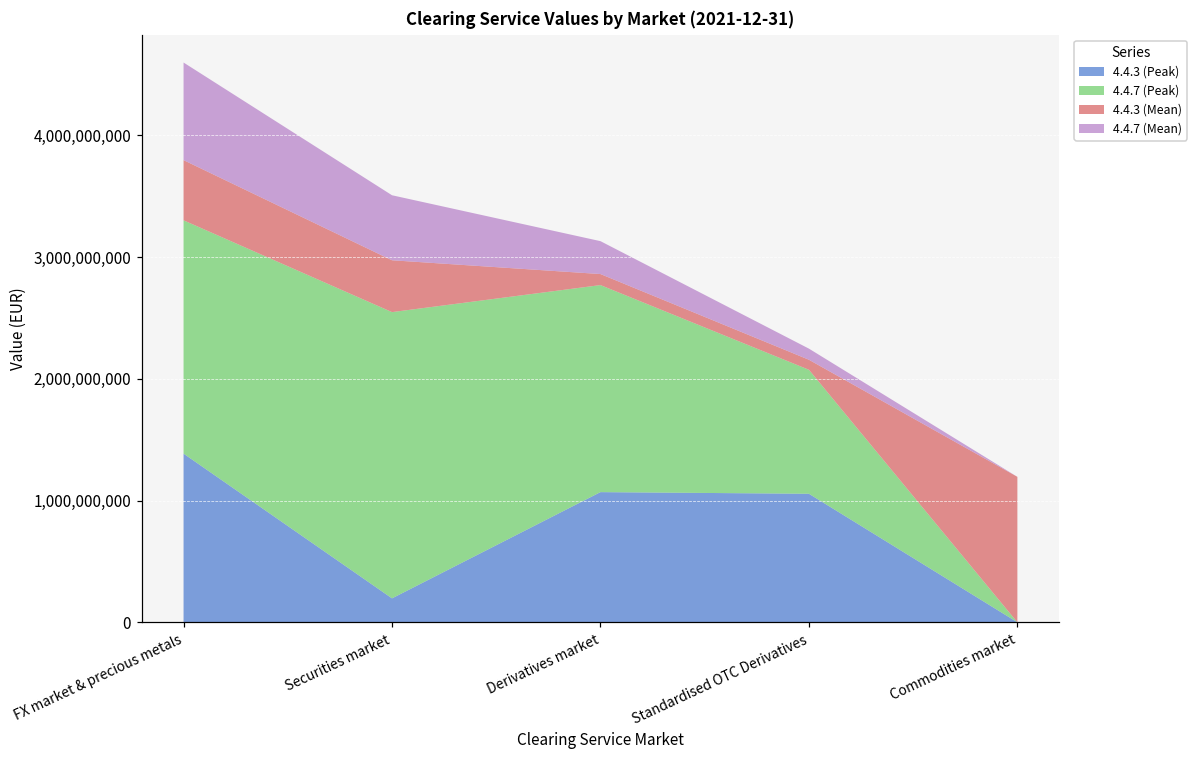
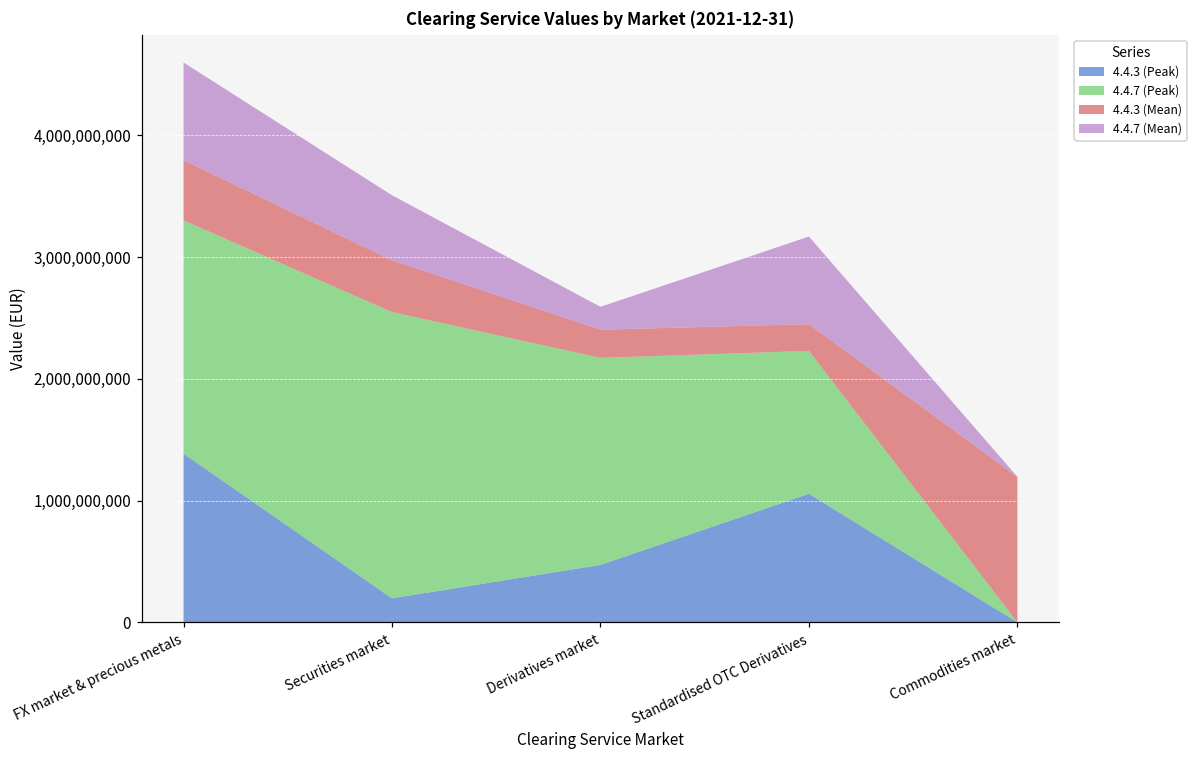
4.4.3 (Peak), Derivatives market: 1,070,000,000 -> 470,000,000
4.4.3 (Mean), Derivatives market: 90,000,000 -> 230,000,000
4.4.7 (Mean), Derivatives market: 270,000,000 -> 190,000,000
4.4.7 (Peak), Standardised OTC Derivatives: 1,020,000,000 -> 1,170,000,000
4.4.3 (Mean), Standardised OTC Derivatives: 80,000,000 -> 220,000,000
4.4.7 (Mean), Standardised OTC Derivatives: 90,000,000 -> 720,000,000
